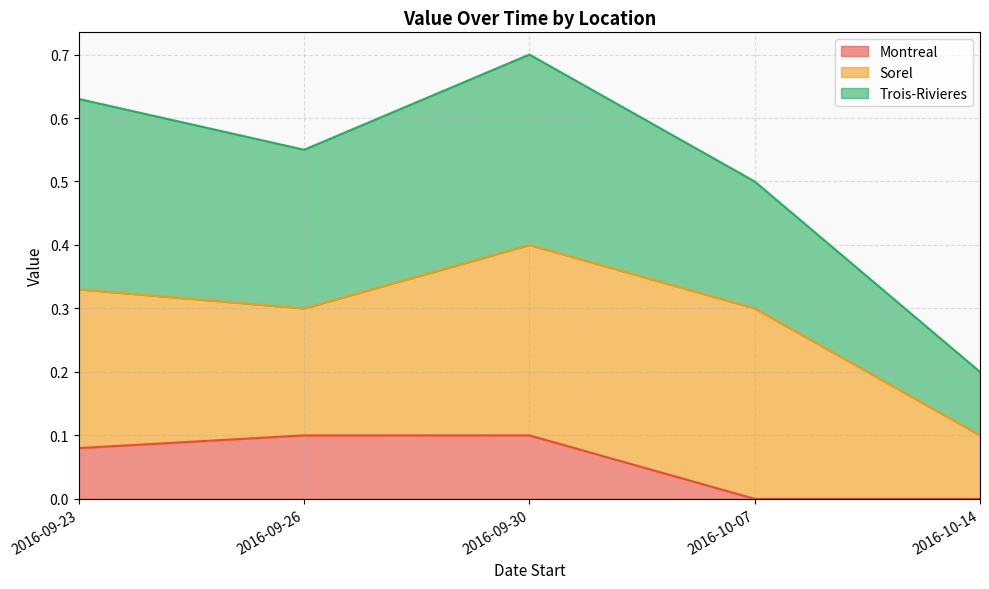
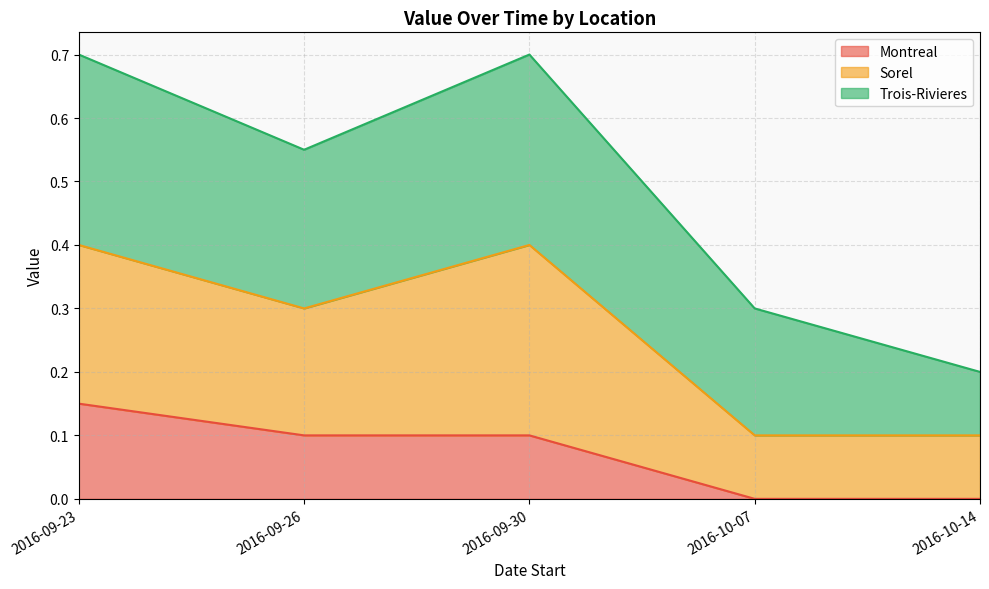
Montreal, 2016-09-23: 0.08 -> 0.15
Sorel, 2016-10-07: 0.3 -> 0.1
